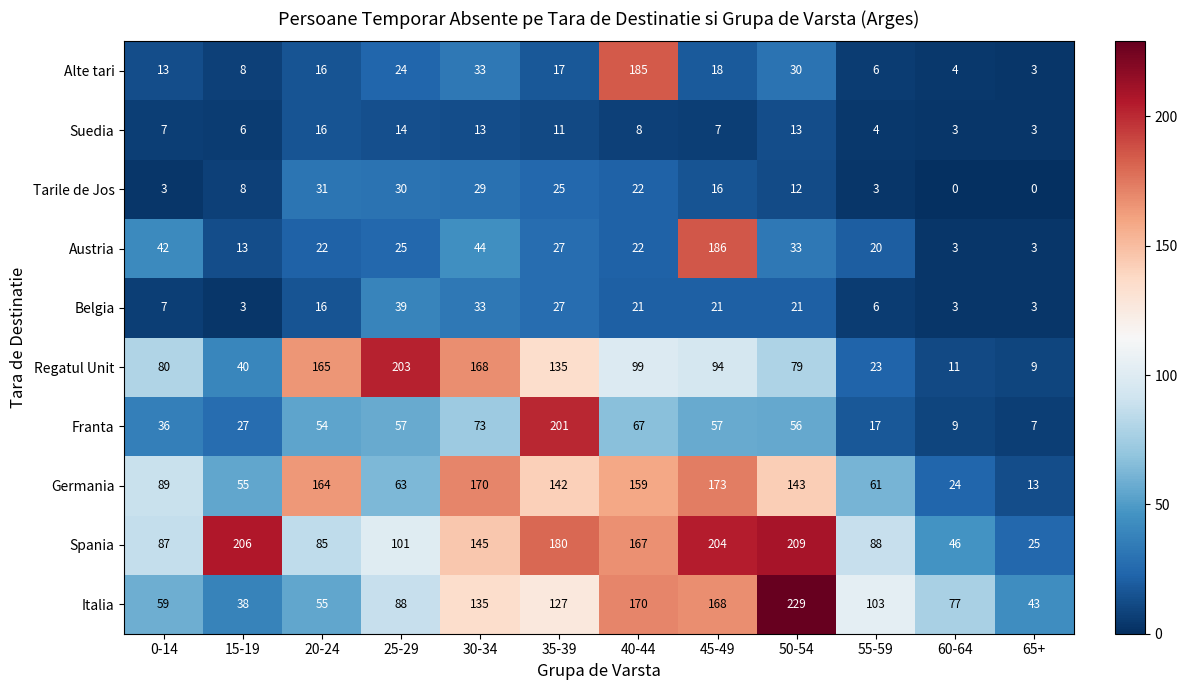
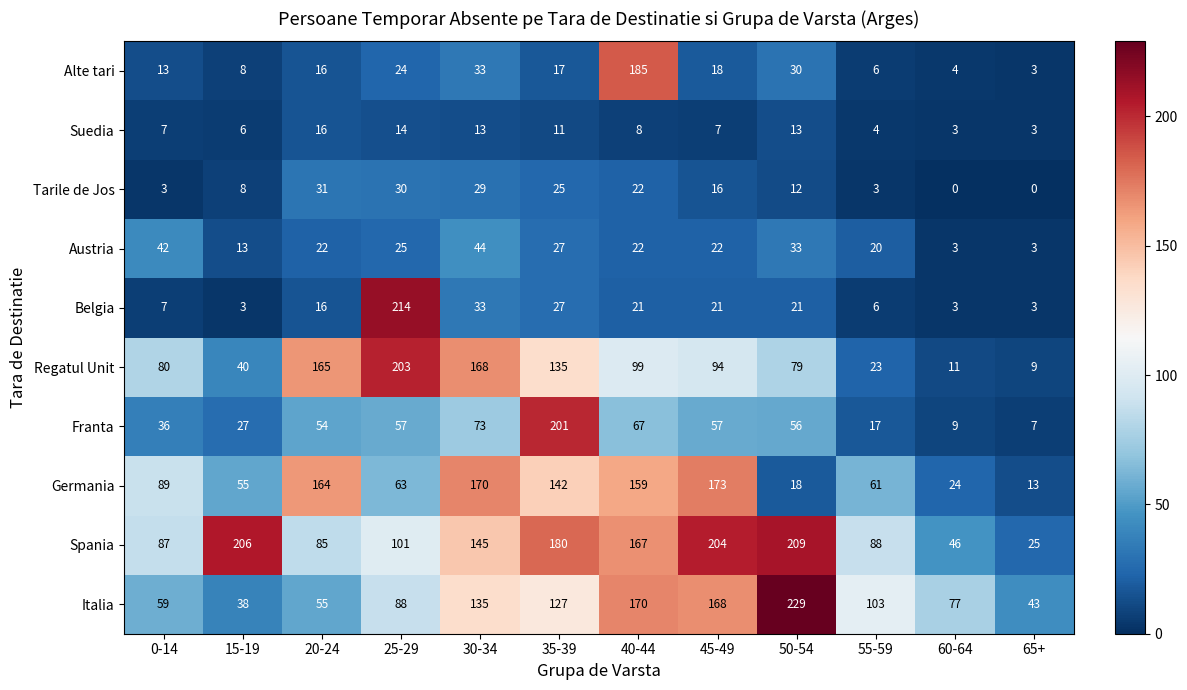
Austria, 45-49: 186 -> 22
Belgia, 25-29: 39 -> 214
Germania, 50-54: 143 -> 18
